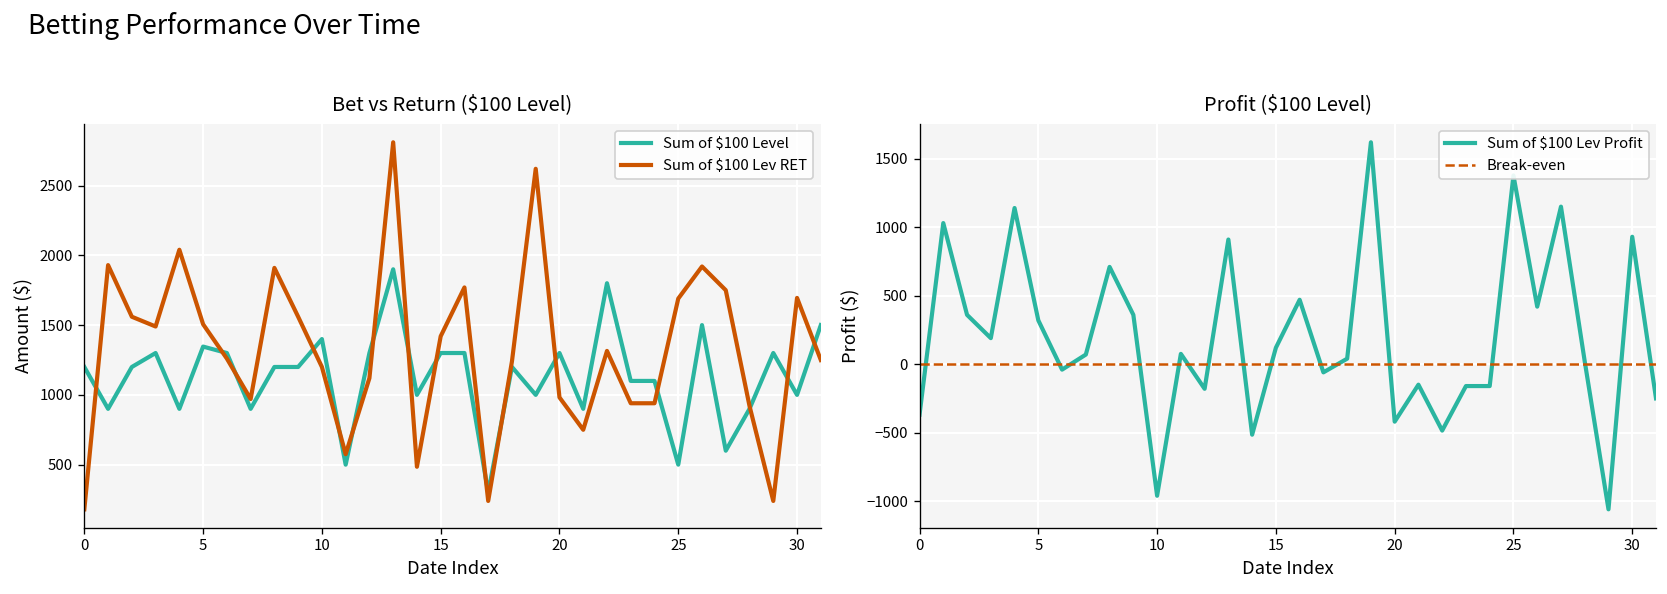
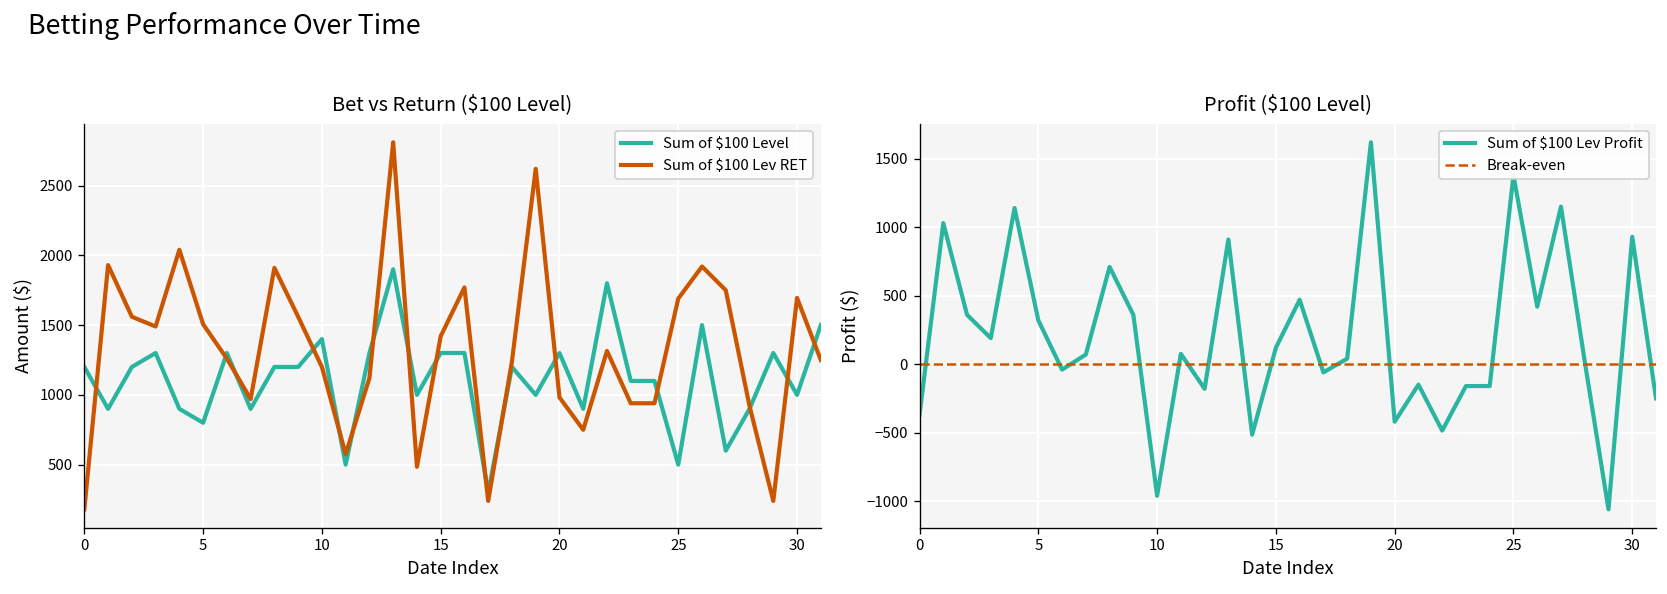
Bet vs Return ($100 Level), Sum of $100 Level, 5: 1350 -> 800
